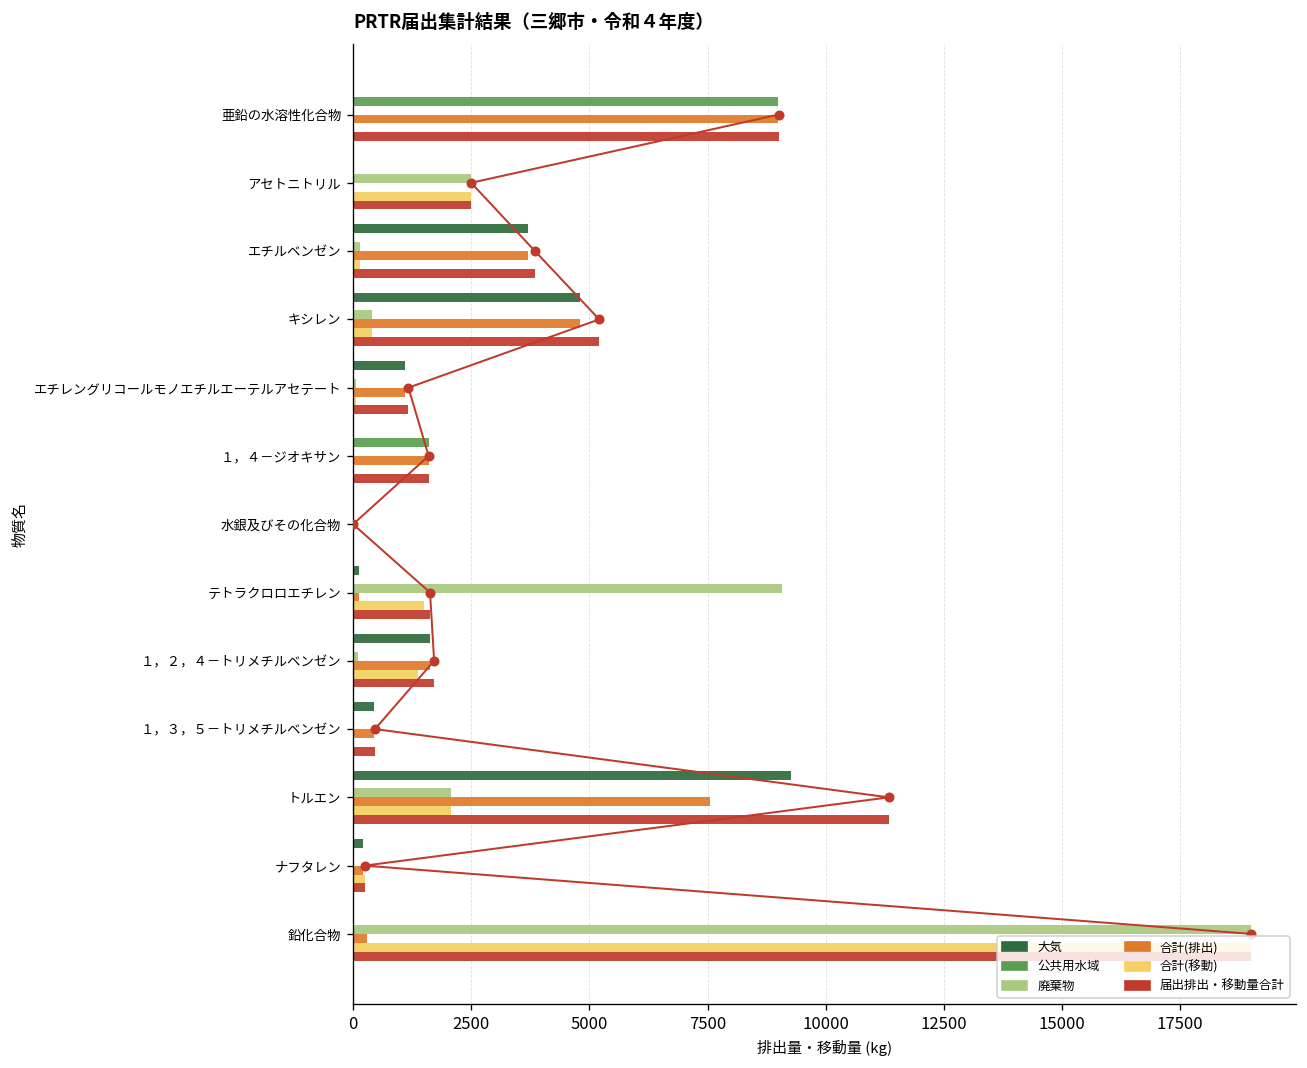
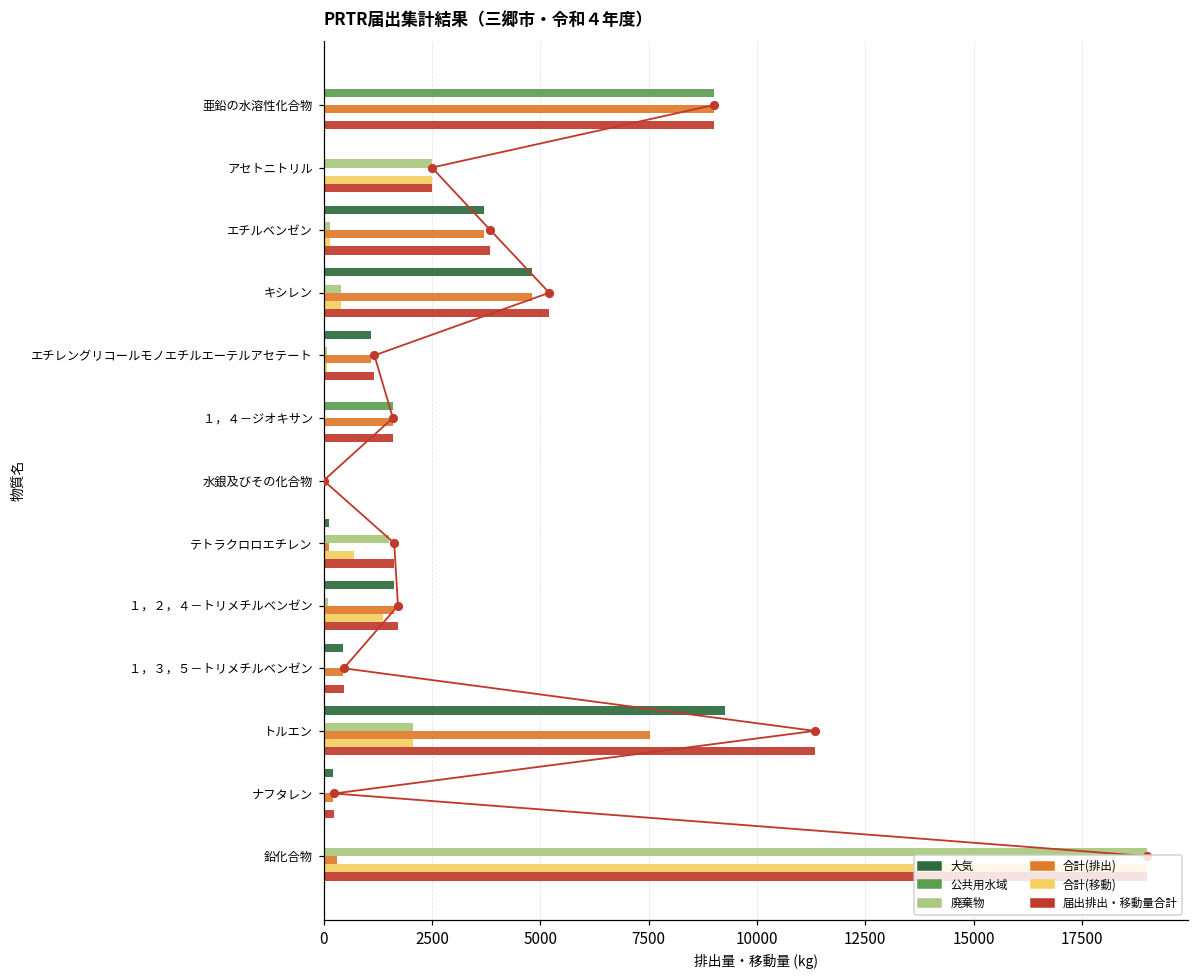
廃棄物, テトラクロロエチレン: 9100 -> 1500
合計(移動), テトラクロロエチレン: 1500 -> 700
合計(移動), ナフタレン: 300 -> 0
